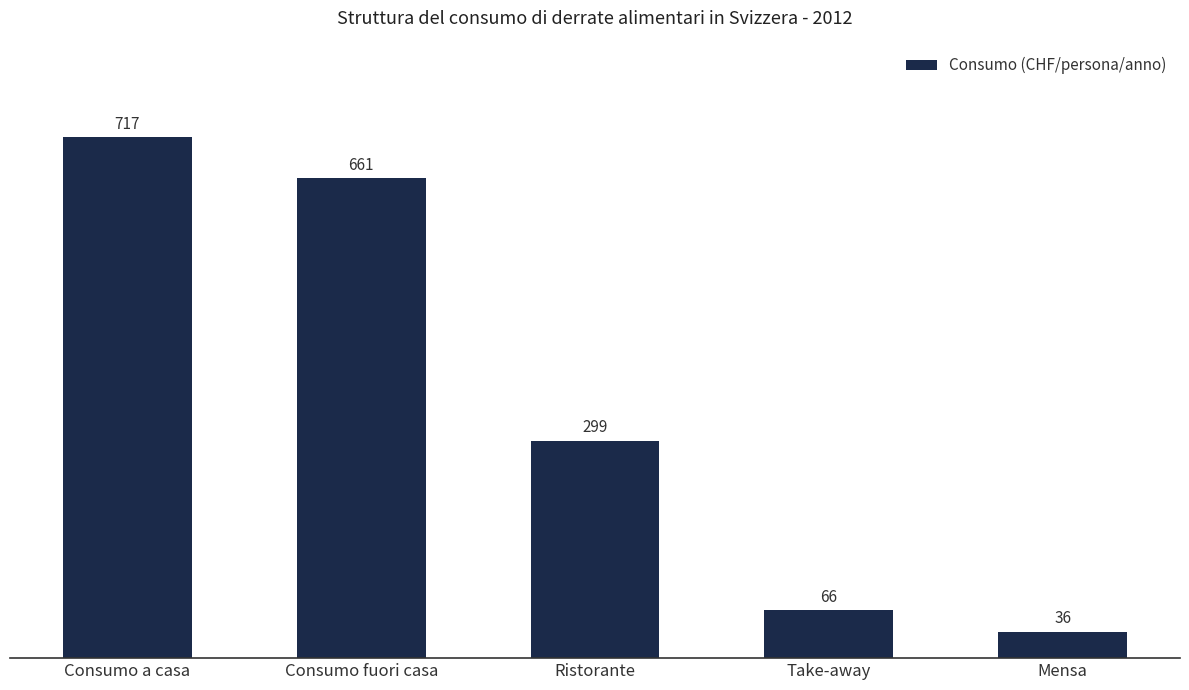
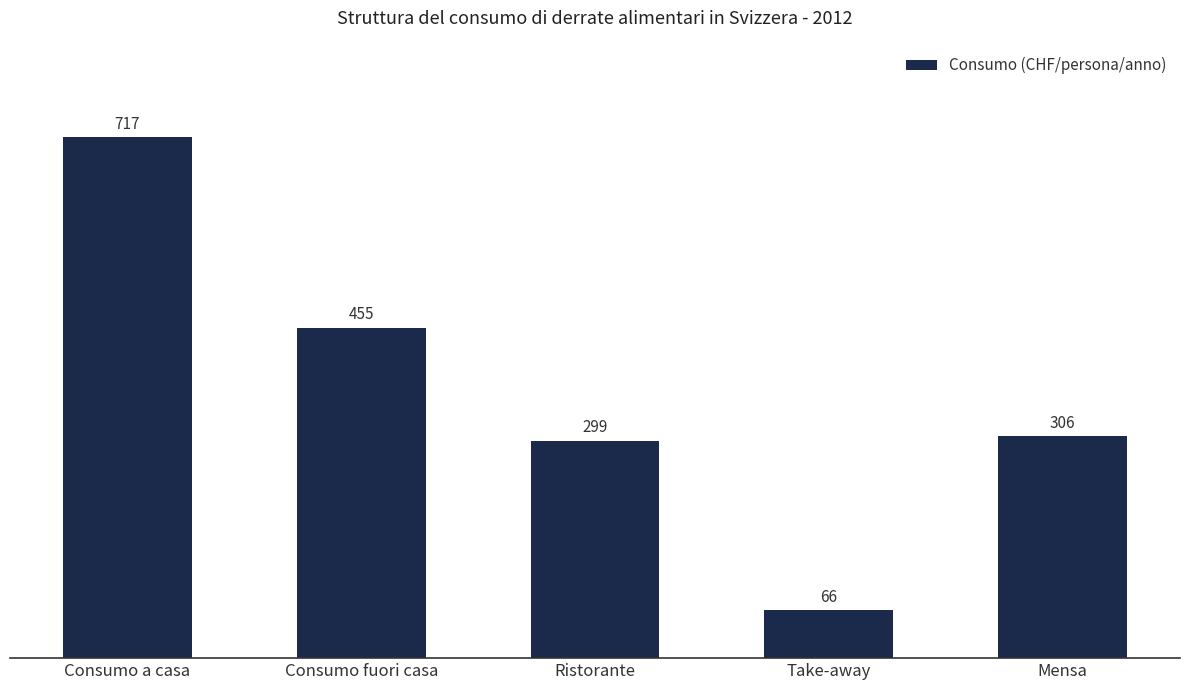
Consumo fuori casa: 661 -> 455
Mensa: 36 -> 306
